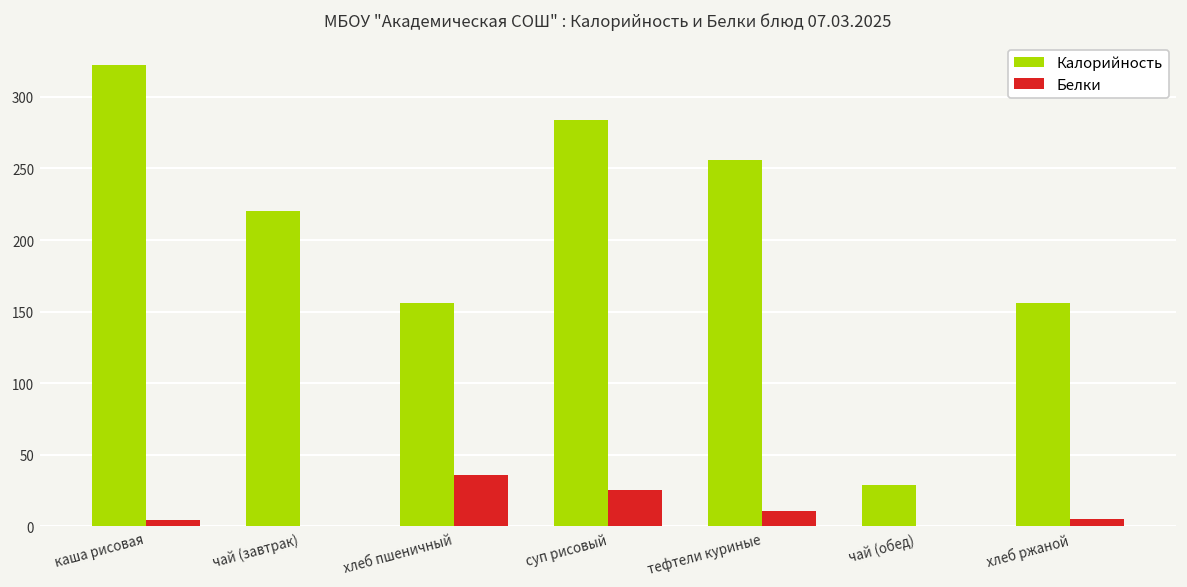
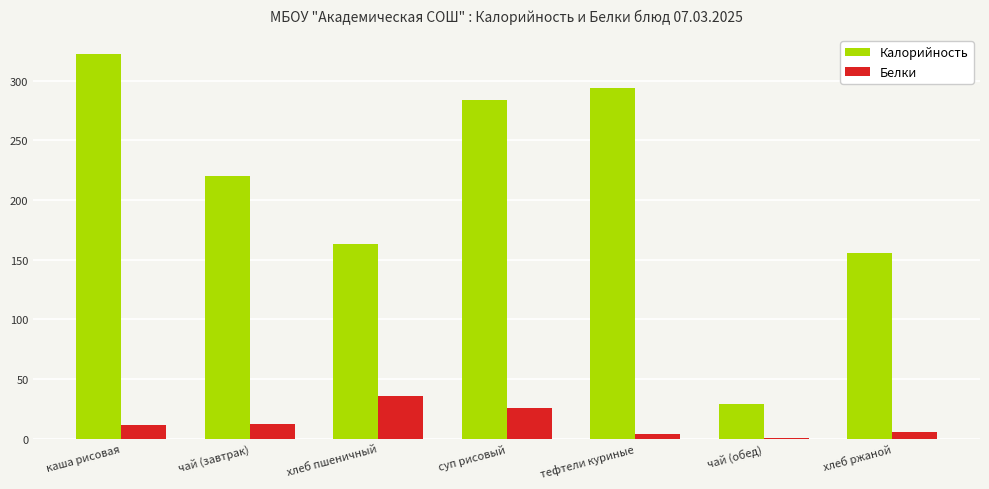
Белки, каша рисовая: 4 -> 12
Белки, чай (завтрак): 1 -> 12
Калорийность, хлеб пшеничный: 156 -> 163
Калорийность, тефтели куриные: 256 -> 294
Белки, тефтели куриные: 11 -> 4
